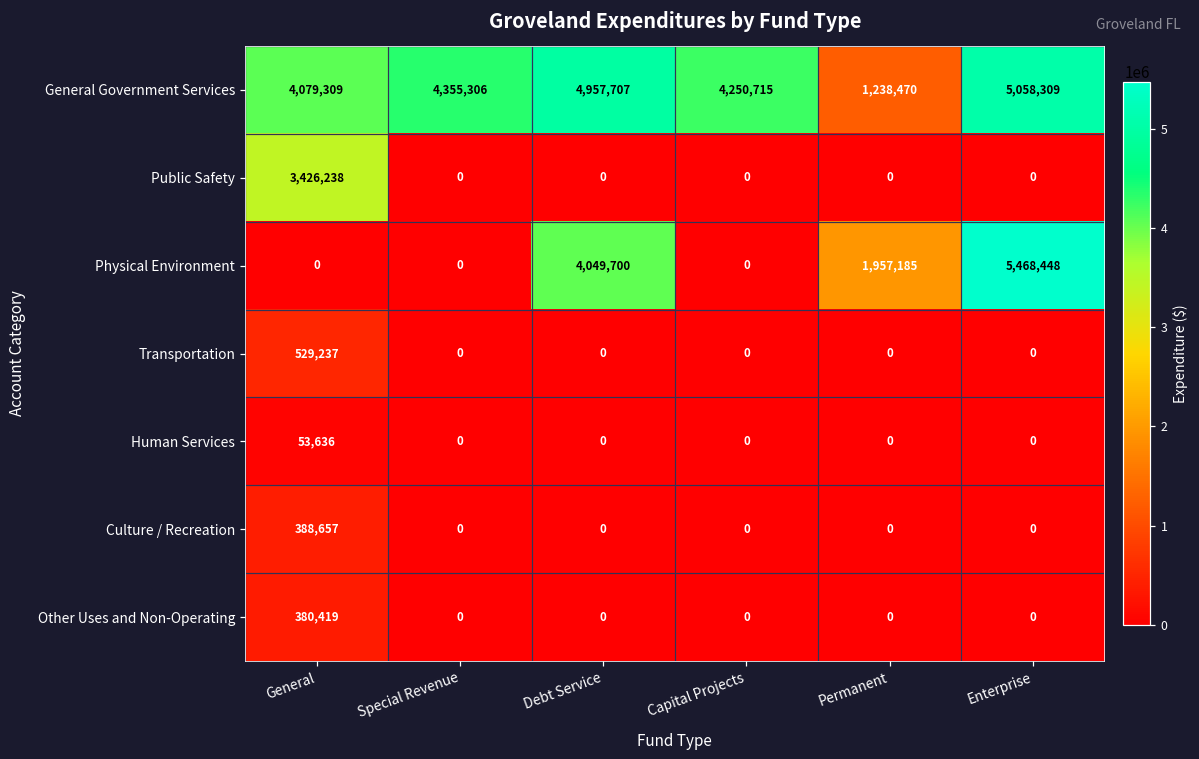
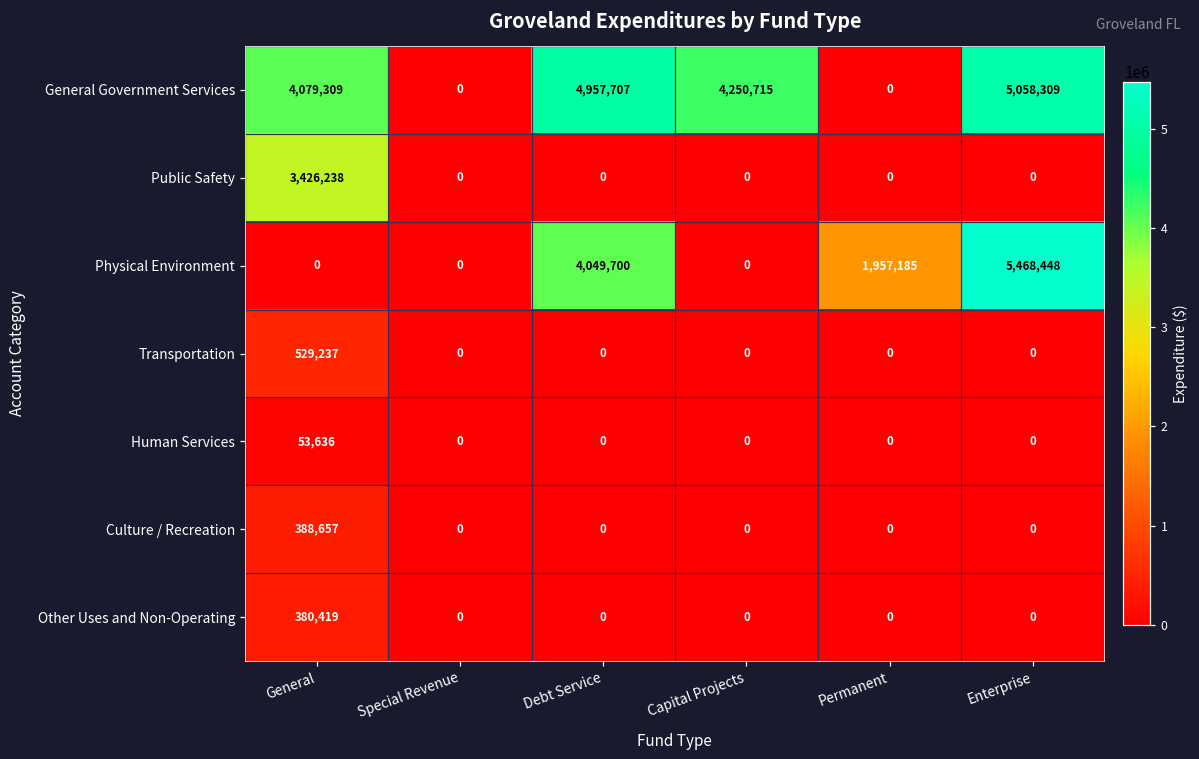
General Government Services, Special Revenue: 4,355,306 -> 0
General Government Services, Permanent: 1,238,470 -> 0
